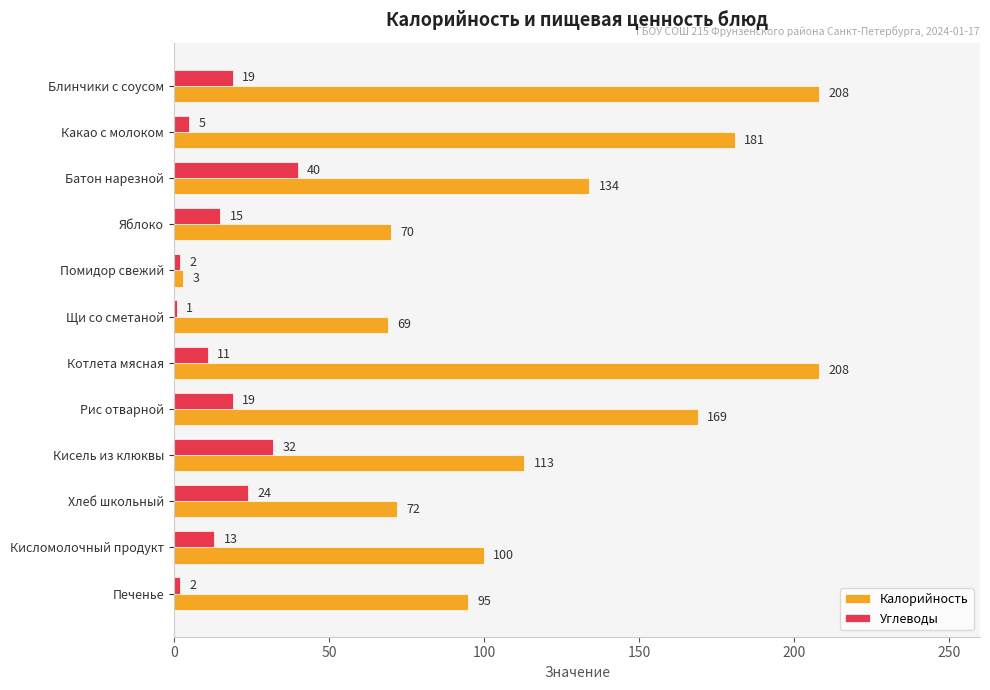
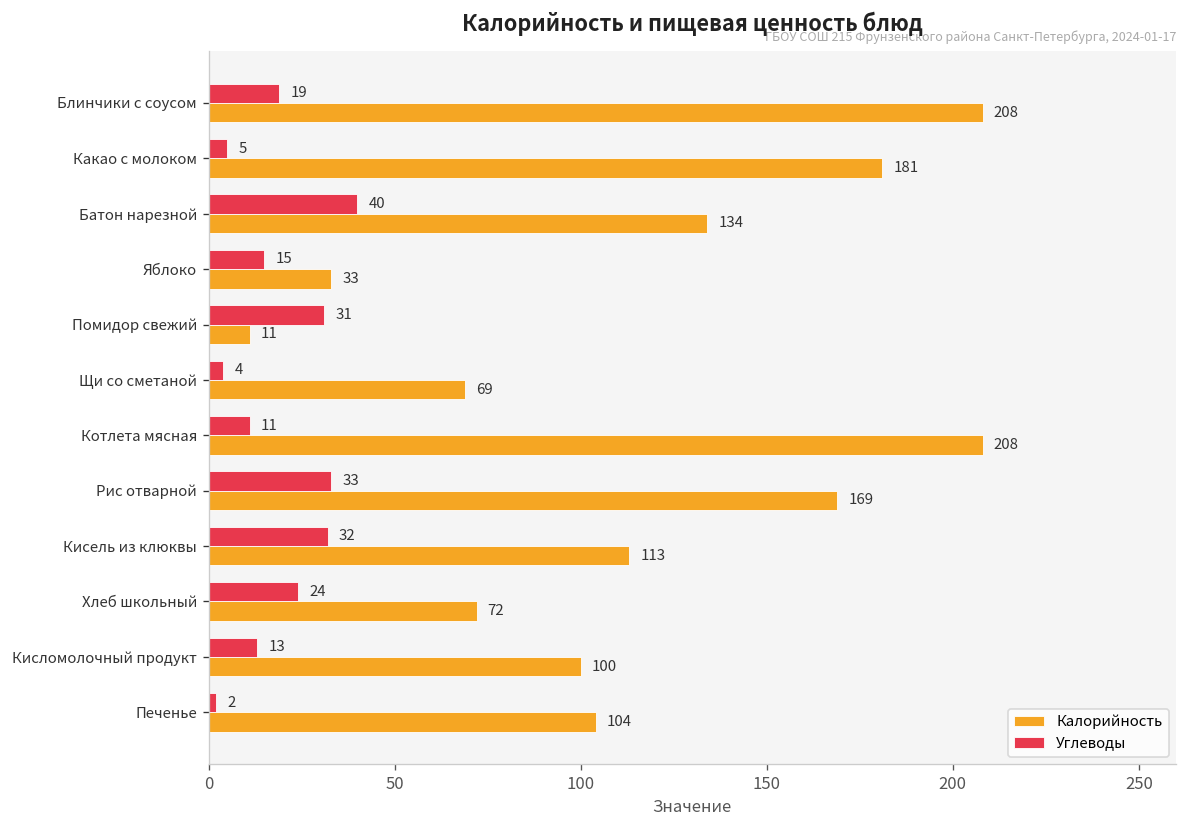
Калорийность, Яблоко: 70 -> 33
Углеводы, Помидор свежий: 2 -> 31
Калорийность, Помидор свежий: 3 -> 11
Углеводы, Щи со сметаной: 1 -> 4
Углеводы, Рис отварной: 19 -> 33
Калорийность, Печенье: 95 -> 104
